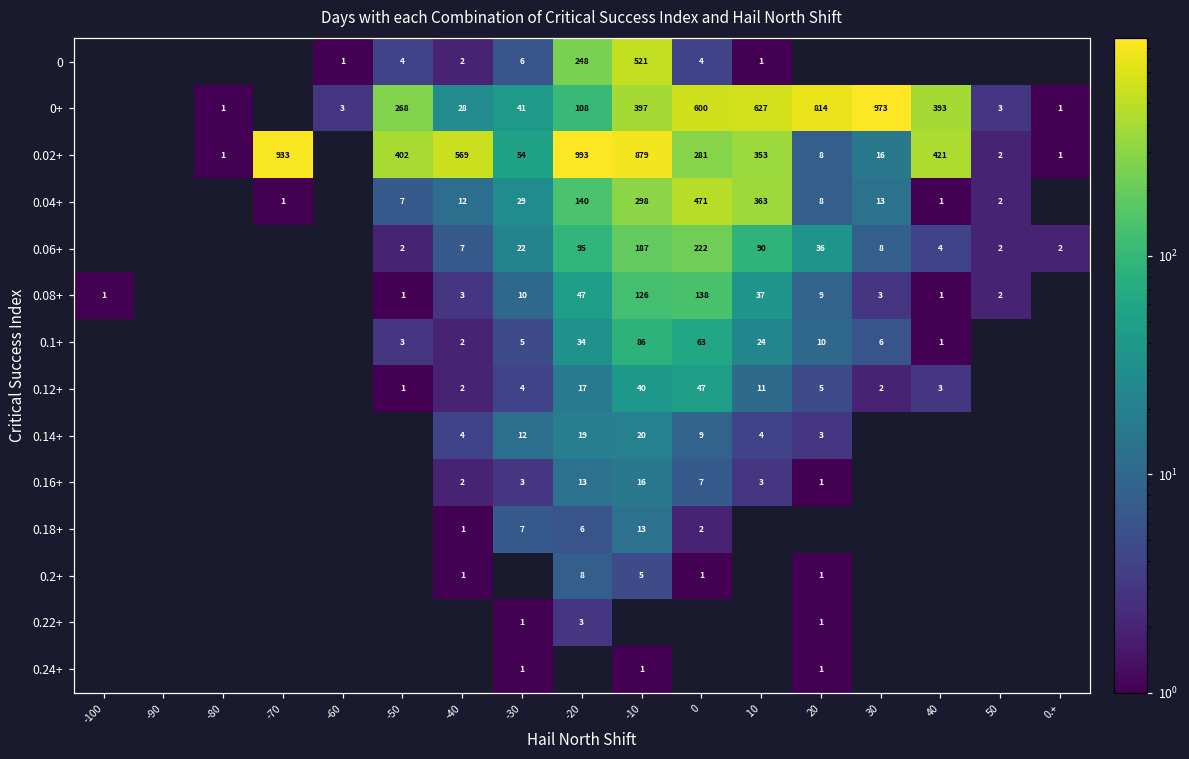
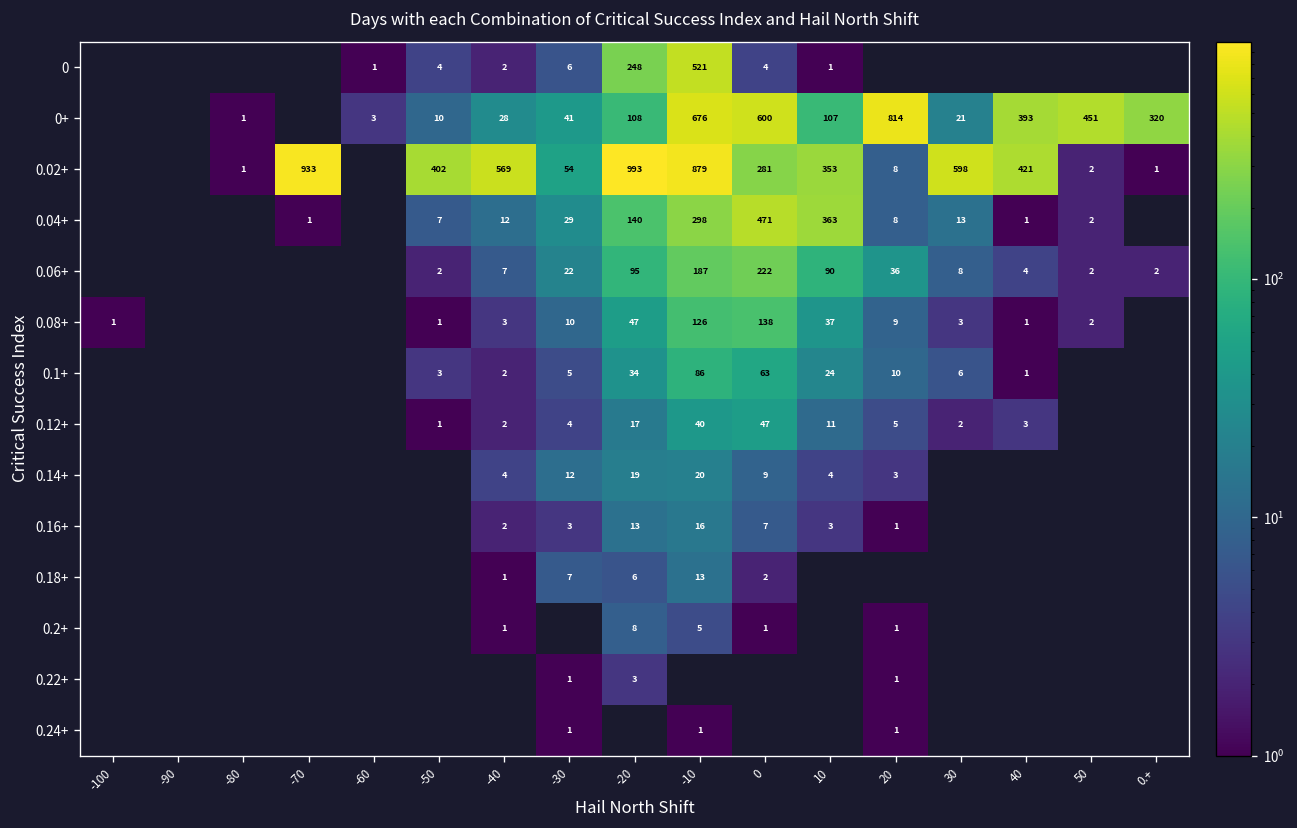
0+, -50: 268 -> 10
0+, -10: 397 -> 676
0+, 10: 627 -> 107
0+, 30: 973 -> 21
0+, 50: 3 -> 451
0+, 0.+: 1 -> 320
0.02+, 30: 16 -> 598
